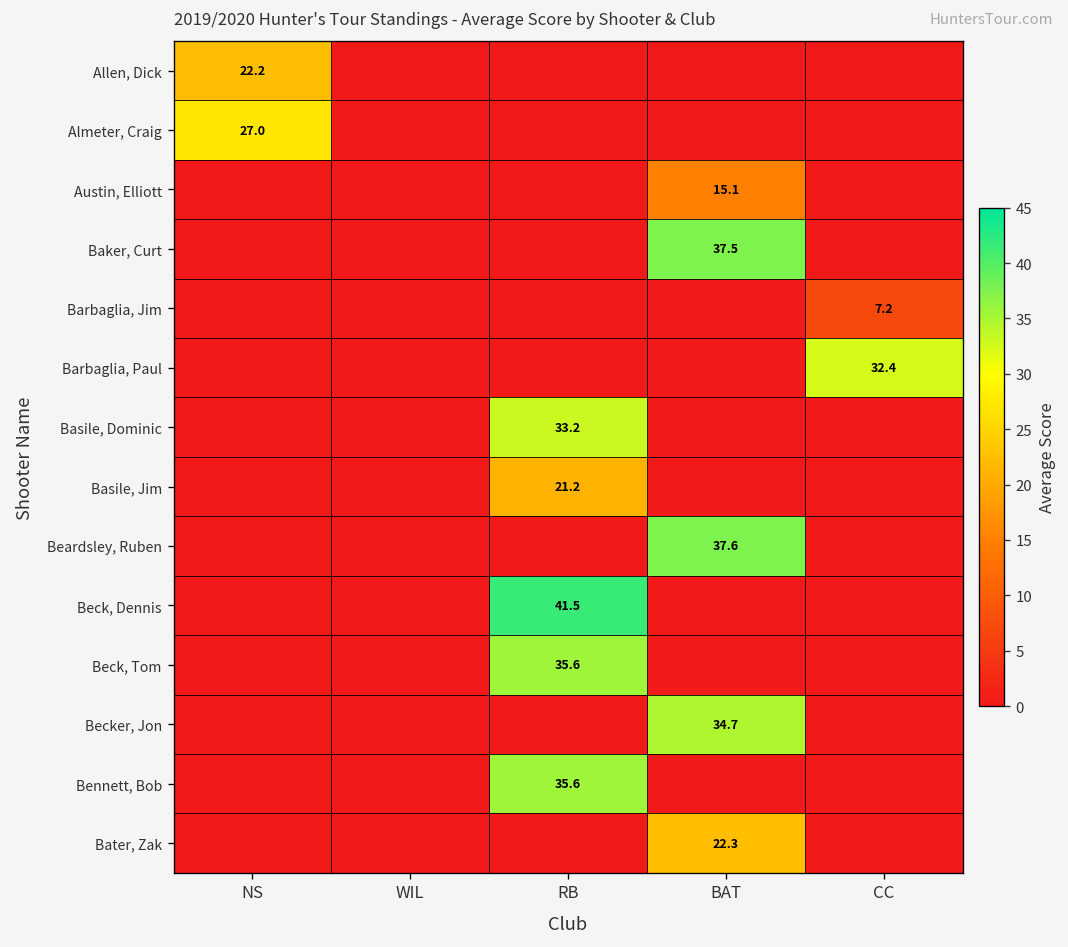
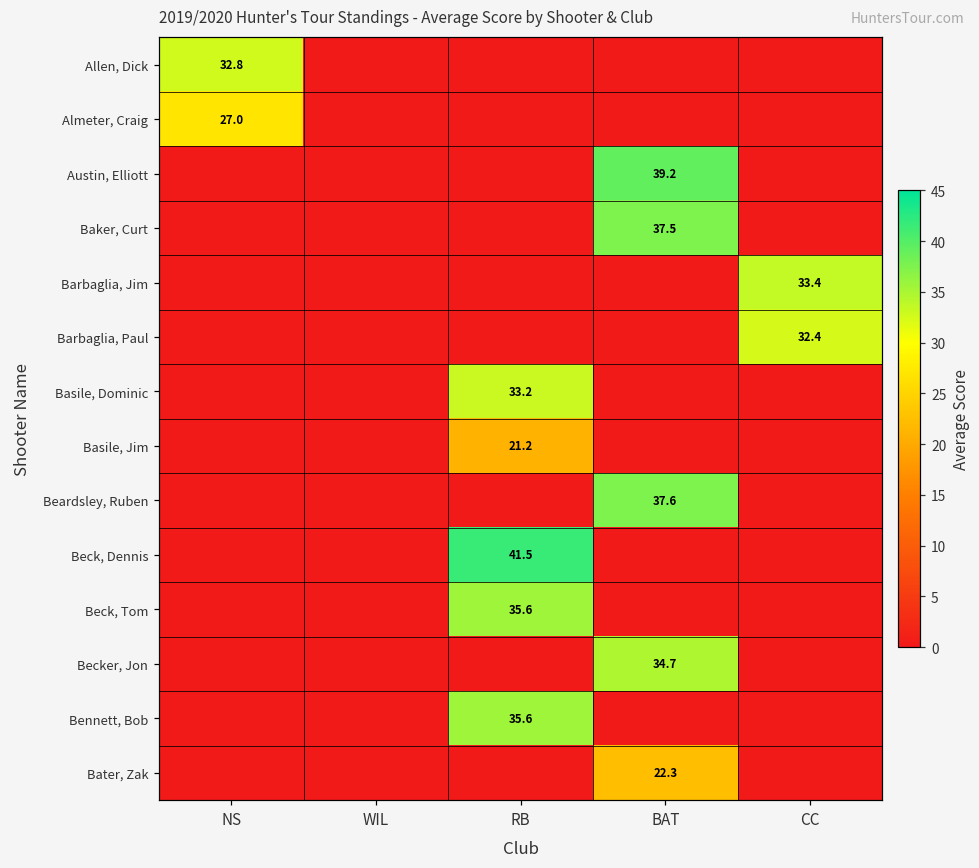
Allen, Dick, NS: 22.2 -> 32.8
Austin, Elliott, BAT: 15.1 -> 39.2
Barbaglia, Jim, CC: 7.2 -> 33.4
